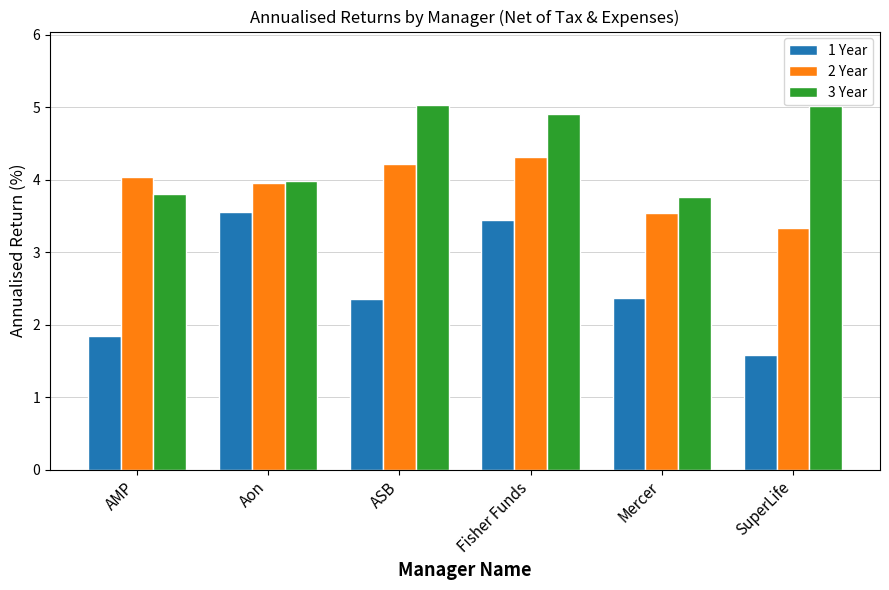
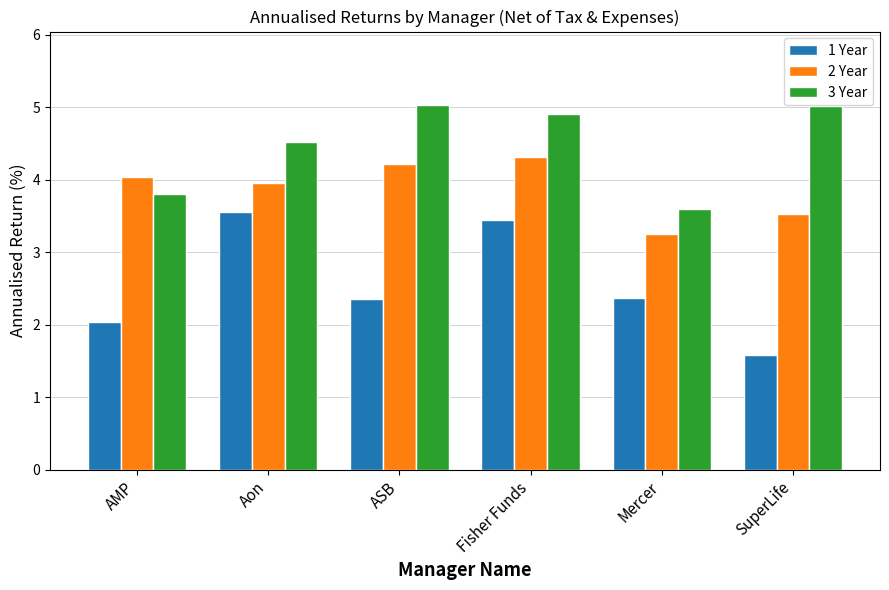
1 Year, AMP: 1.8 -> 2.0
3 Year, Aon: 4.0 -> 4.5
2 Year, Mercer: 3.5 -> 3.2
3 Year, Mercer: 3.8 -> 3.6
2 Year, SuperLife: 3.3 -> 3.5
